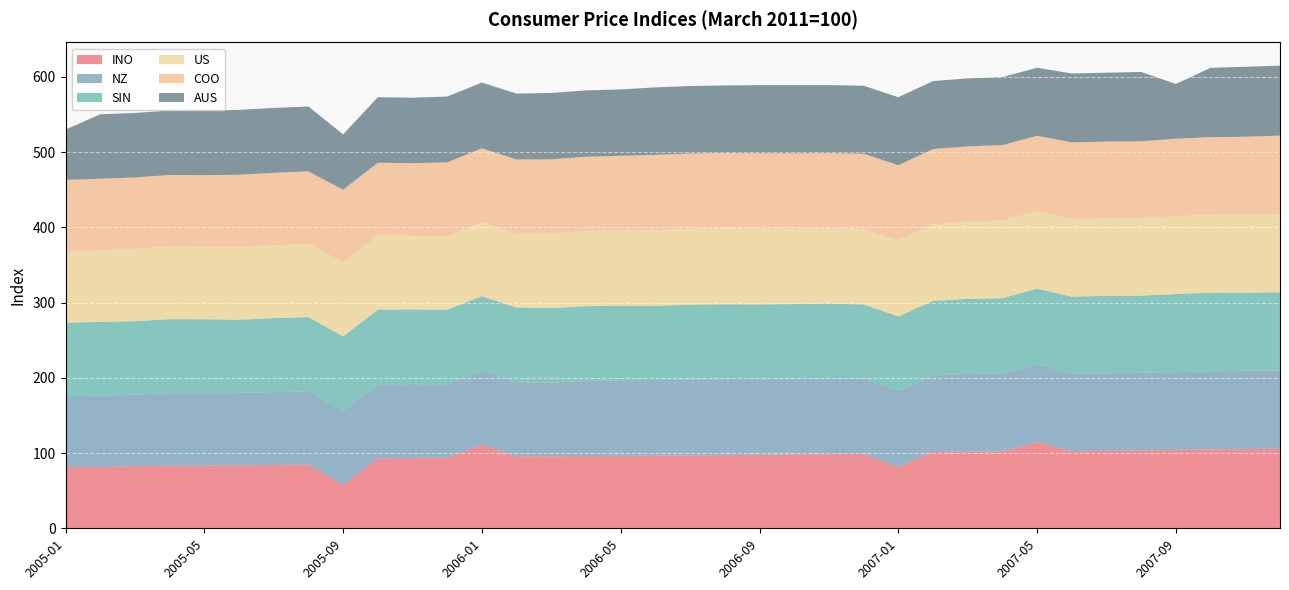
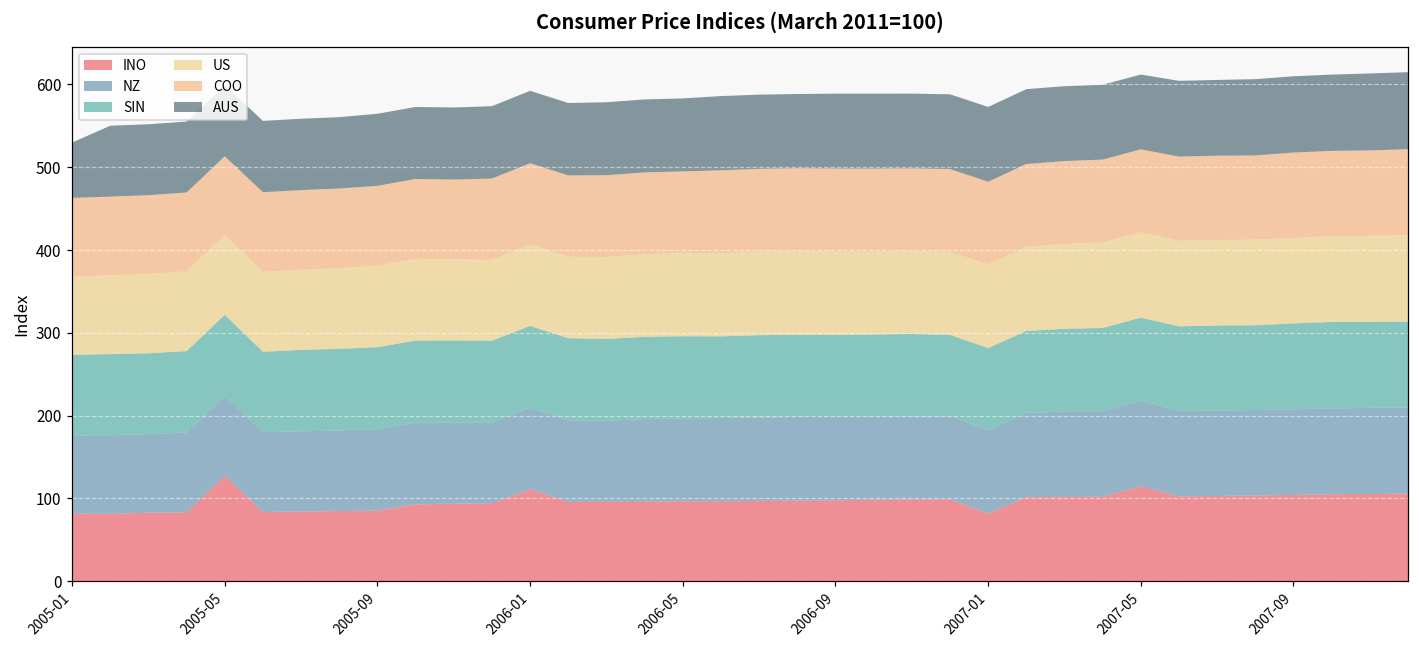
INO, 2005-05: 80 -> 130
INO, 2005-09: 60 -> 90
AUS, 2005-09: 70 -> 90
AUS, 2007-09: 70 -> 90
